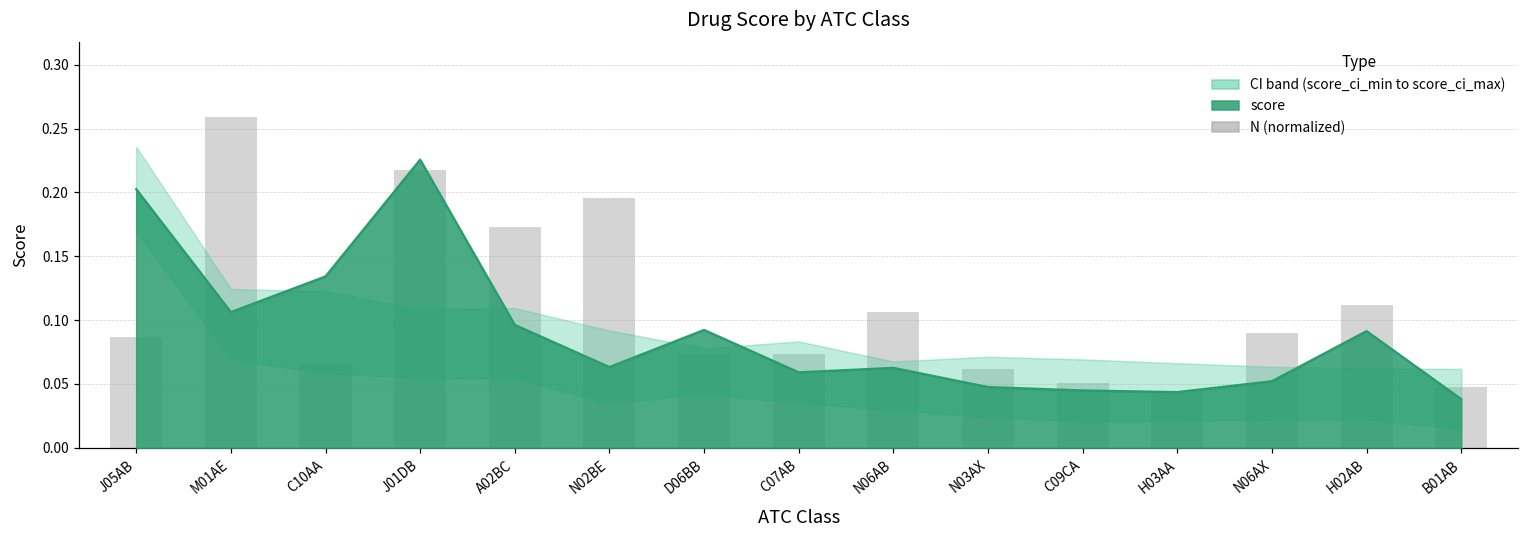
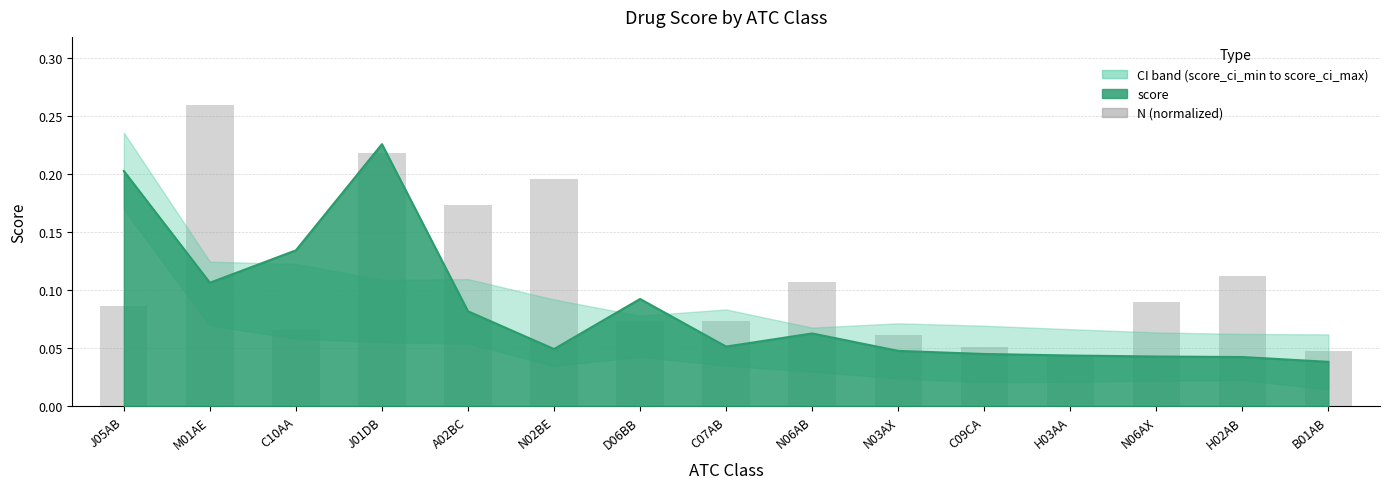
score, A02BC: 0.096 -> 0.082
score, N02BE: 0.063 -> 0.049
score, C07AB: 0.059 -> 0.051
score, N06AX: 0.052 -> 0.043
score, H02AB: 0.091 -> 0.042
